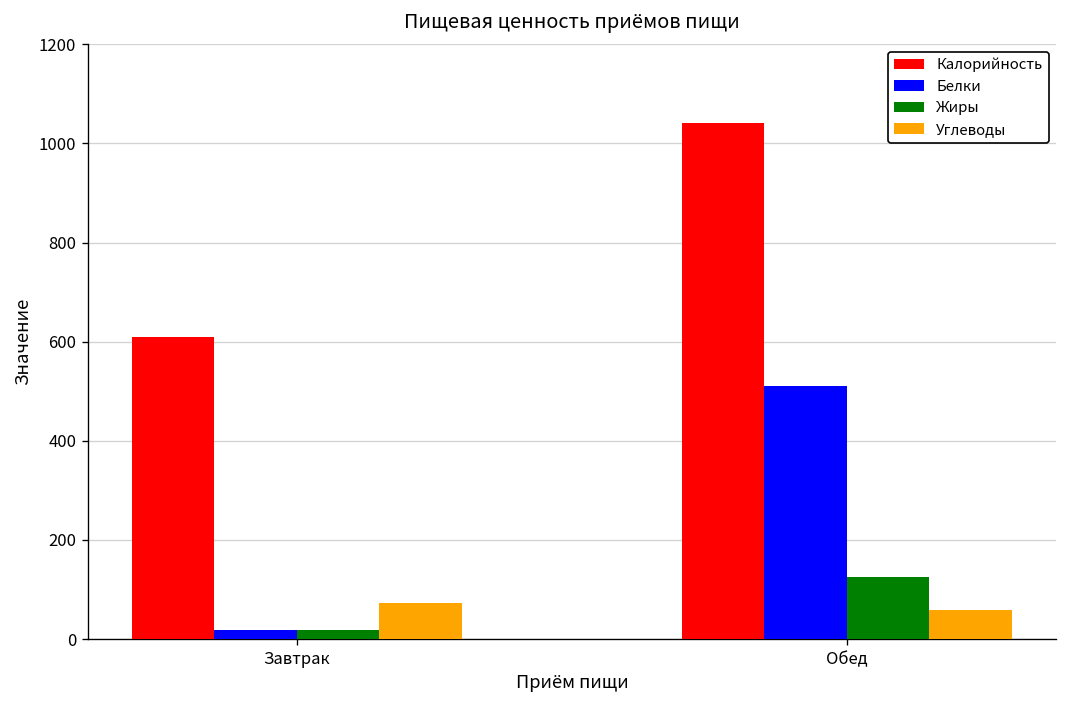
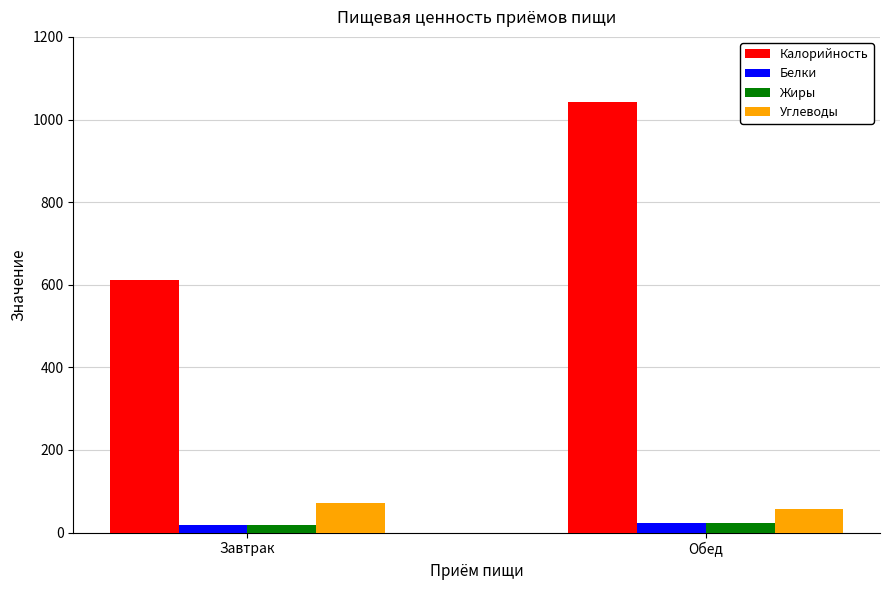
Белки, Обед: 510 -> 20
Жиры, Обед: 130 -> 20
